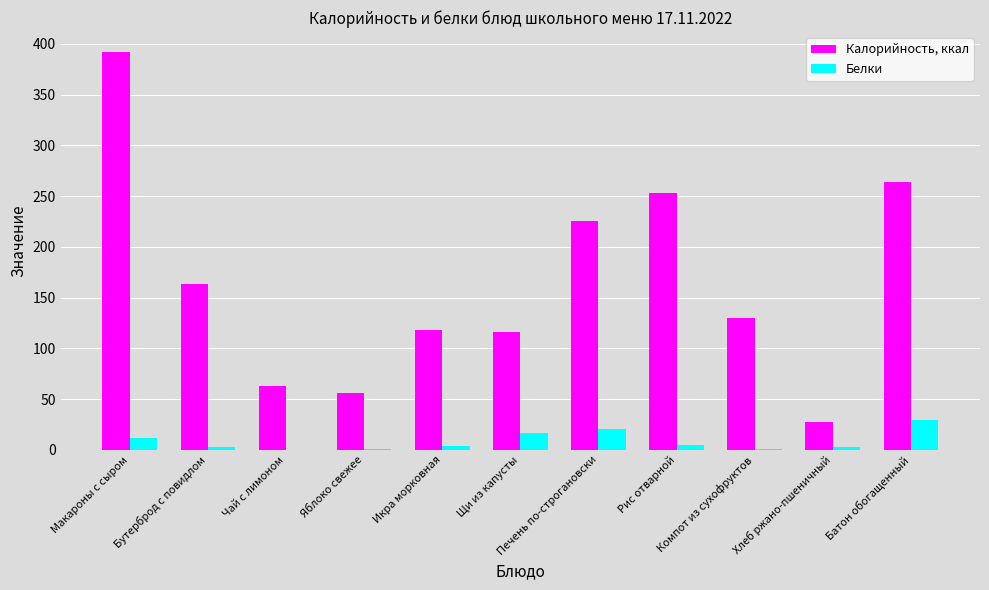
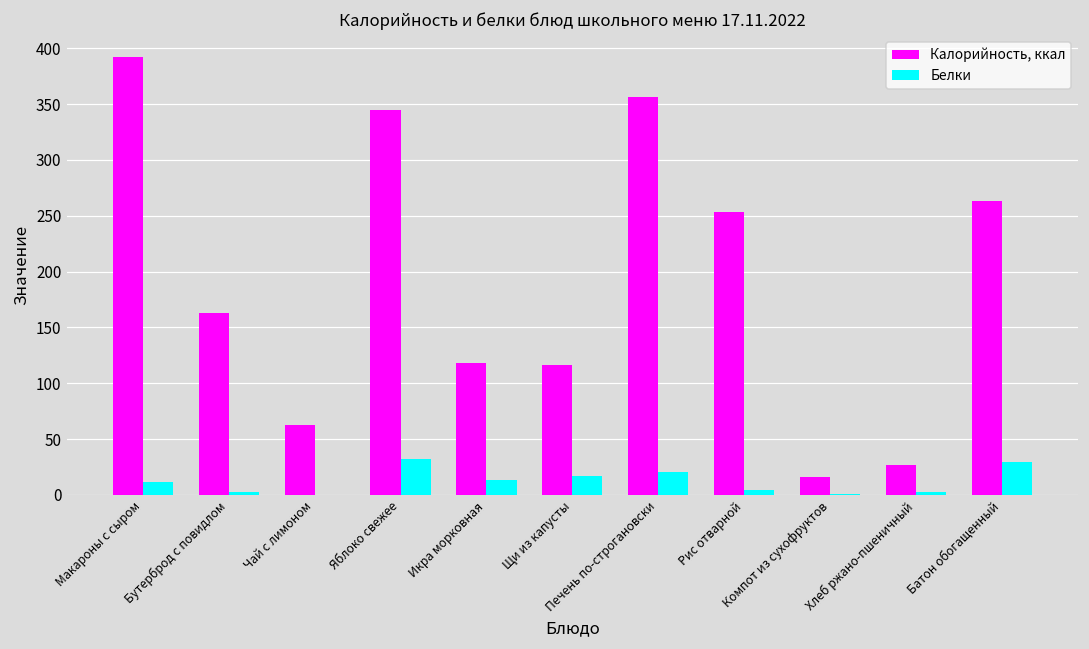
Калорийность, ккал, Яблоко свежее: 56 -> 344
Белки, Яблоко свежее: 0 -> 32
Белки, Икра морковная: 4 -> 13
Калорийность, ккал, Печень по-строгановски: 225 -> 356
Калорийность, ккал, Компот из сухофруктов: 130 -> 16
